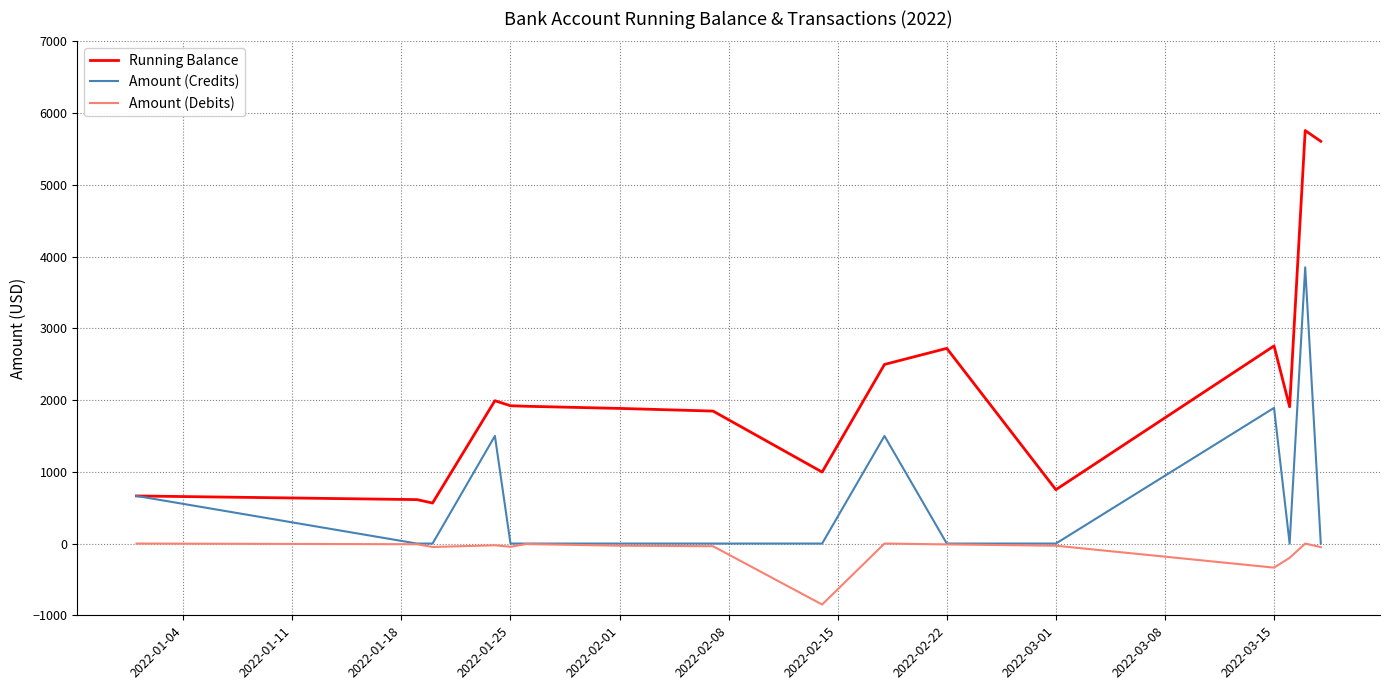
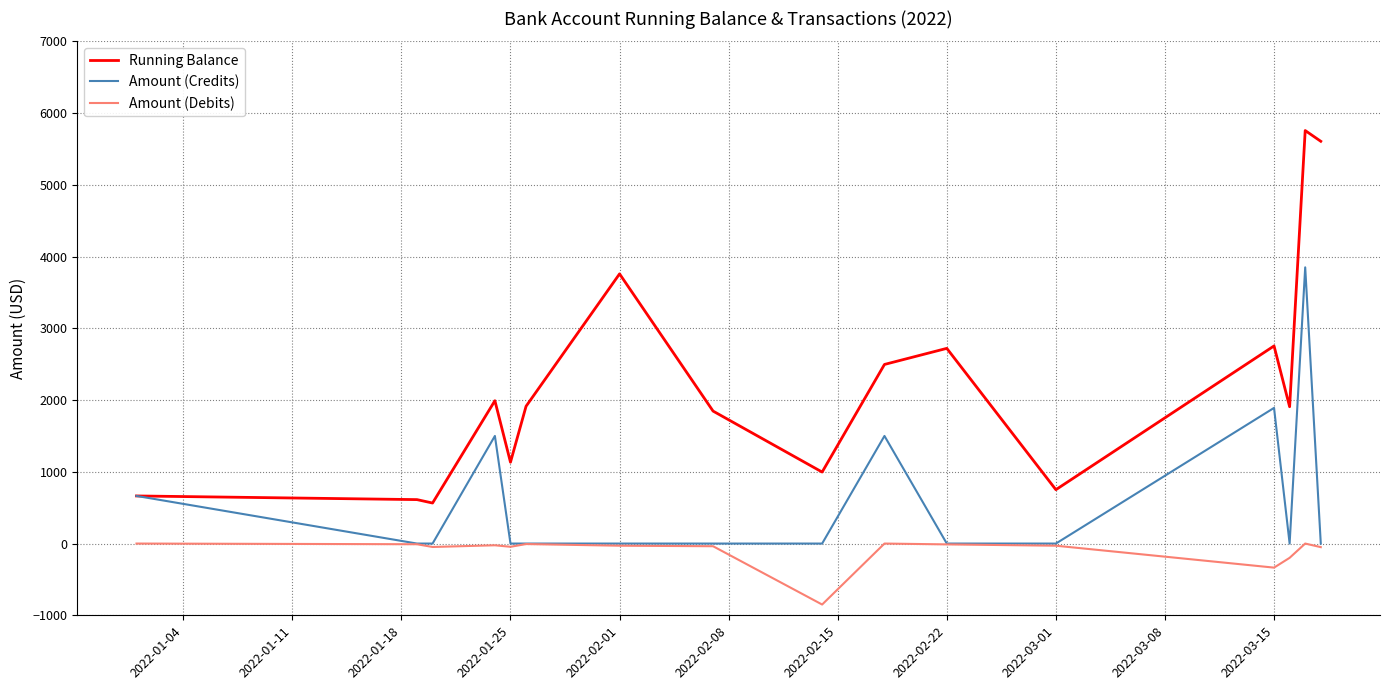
Running Balance, 2022-01-25: 1900 -> 1100
Running Balance, 2022-02-01: 1900 -> 3800
